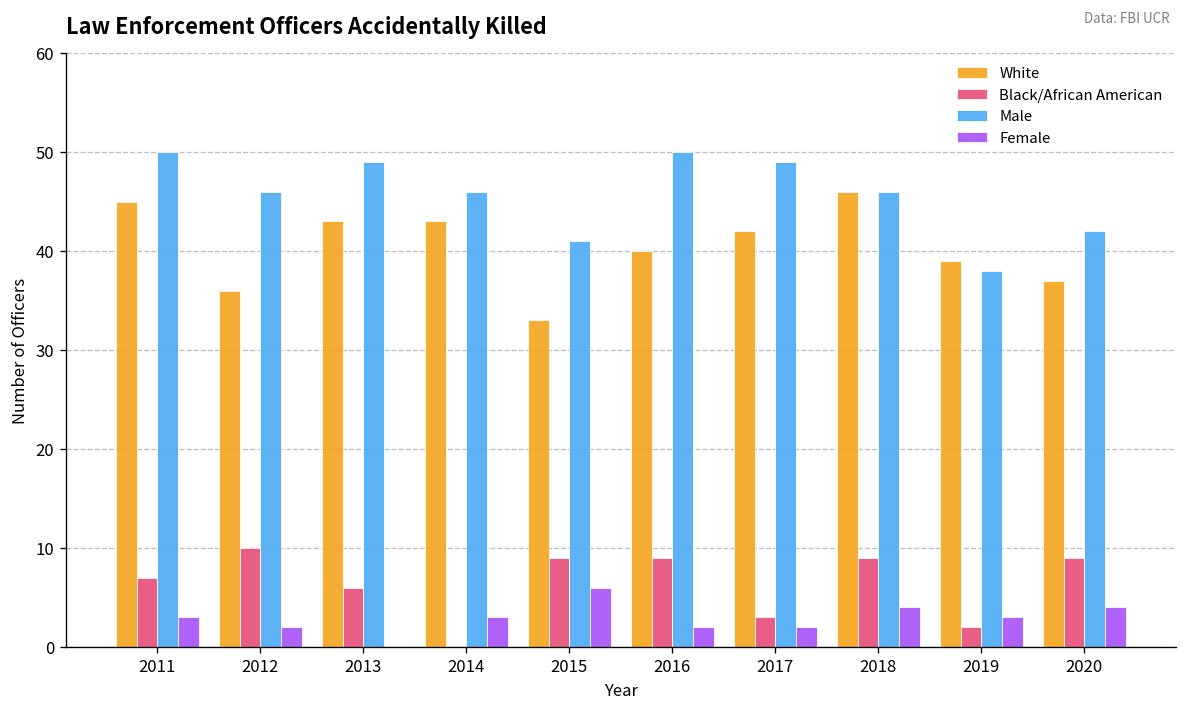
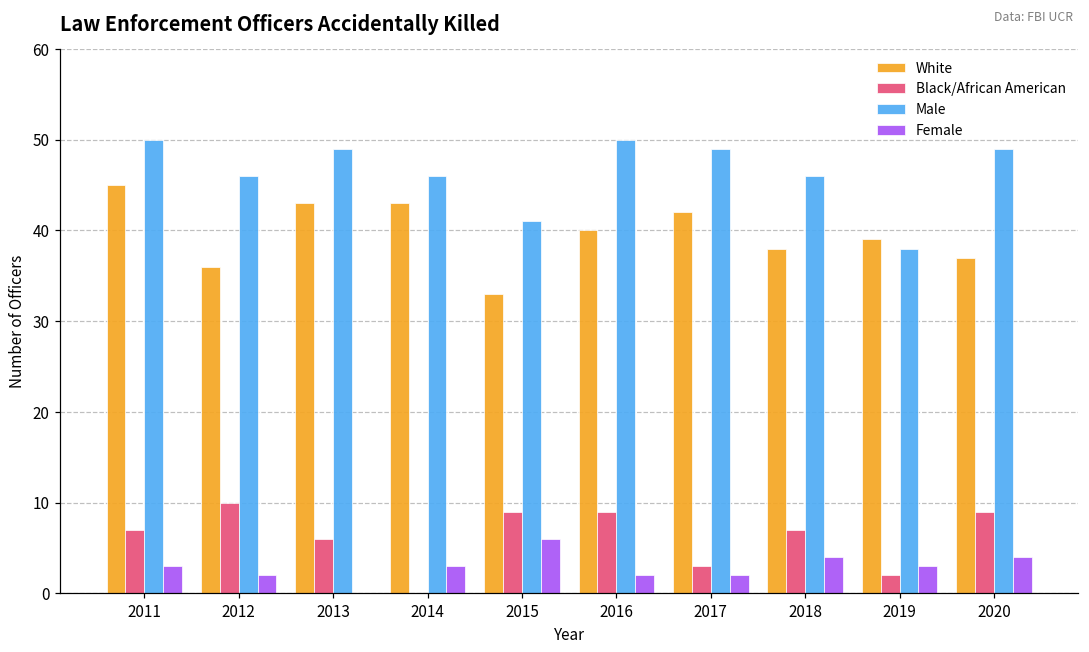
White, 2018: 46 -> 38
Black/African American, 2018: 9 -> 7
Male, 2020: 42 -> 49
